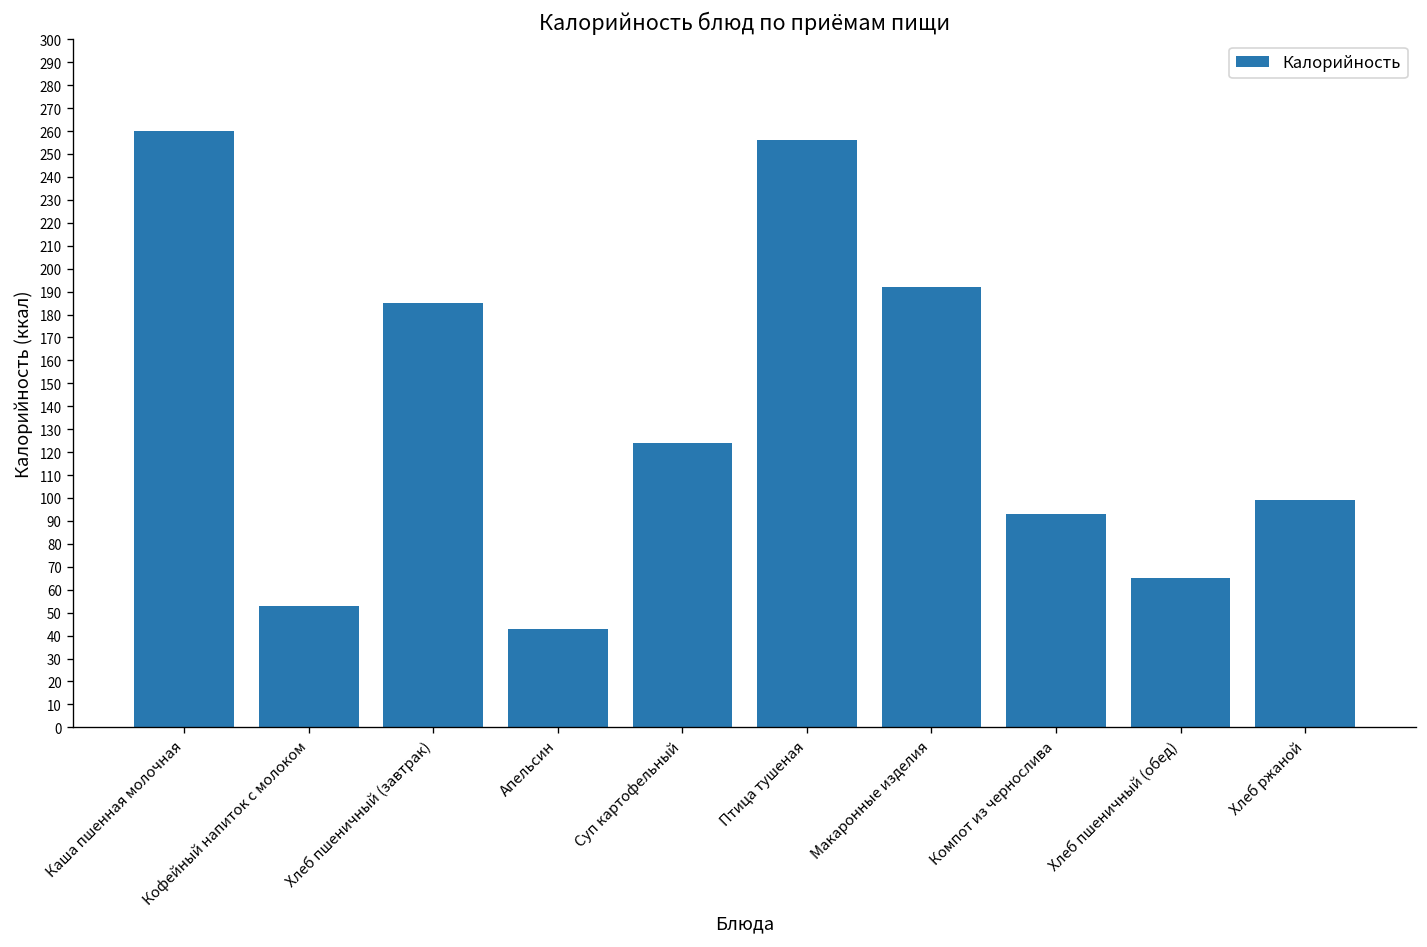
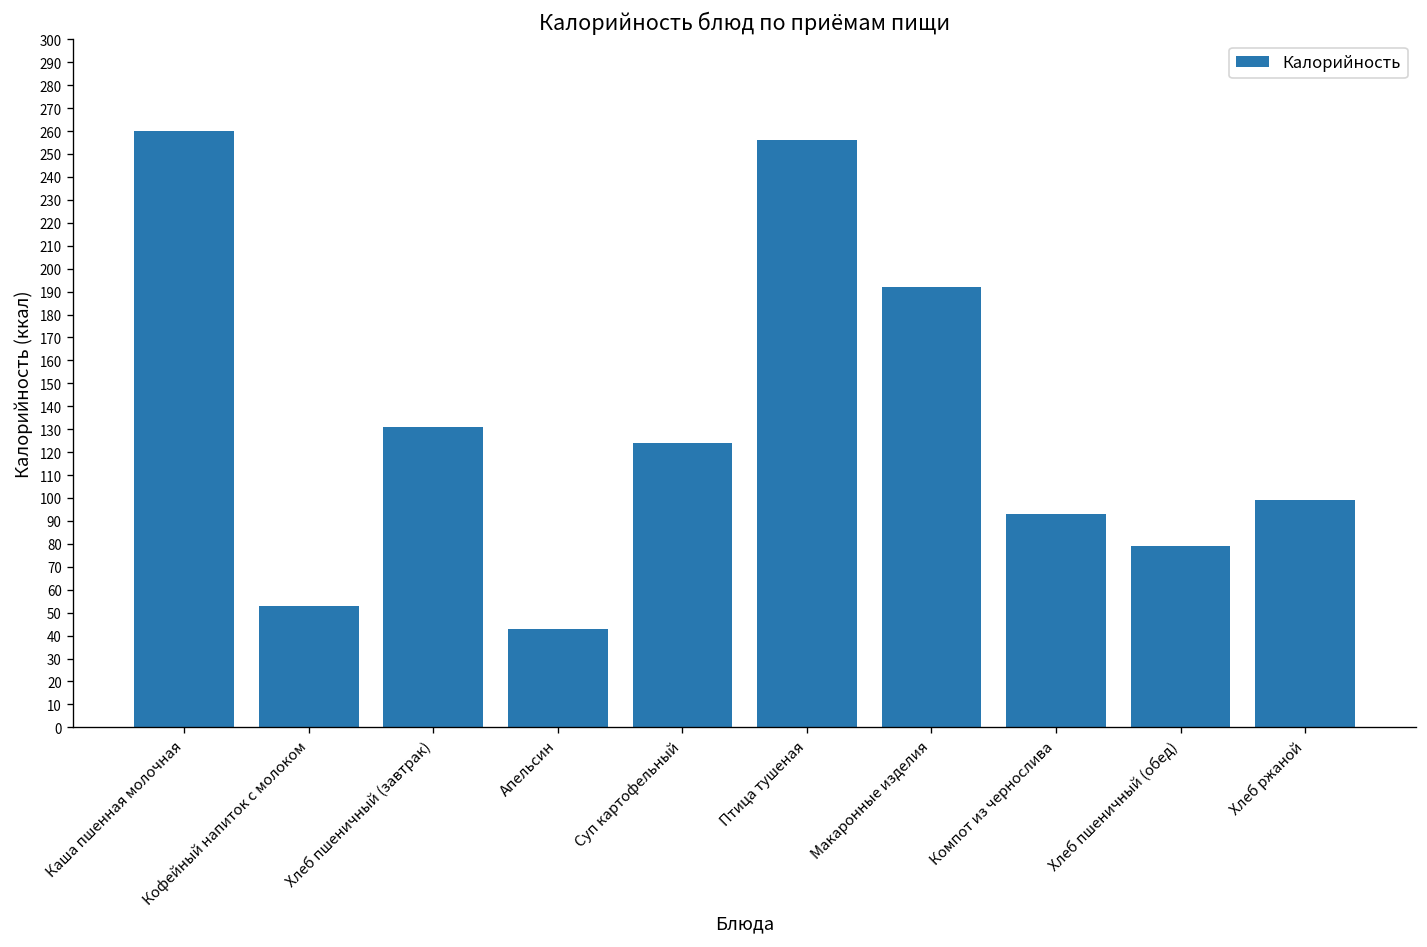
Хлеб пшеничный (завтрак): 185 -> 131
Хлеб пшеничный (обед): 65 -> 79
